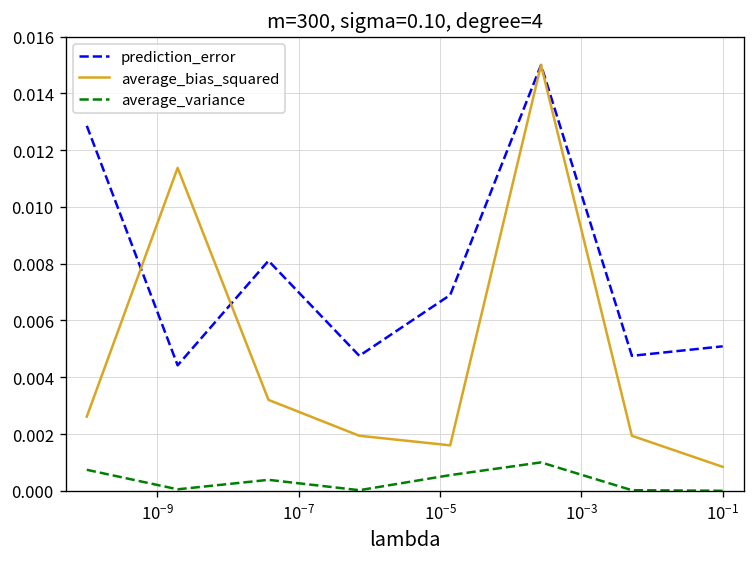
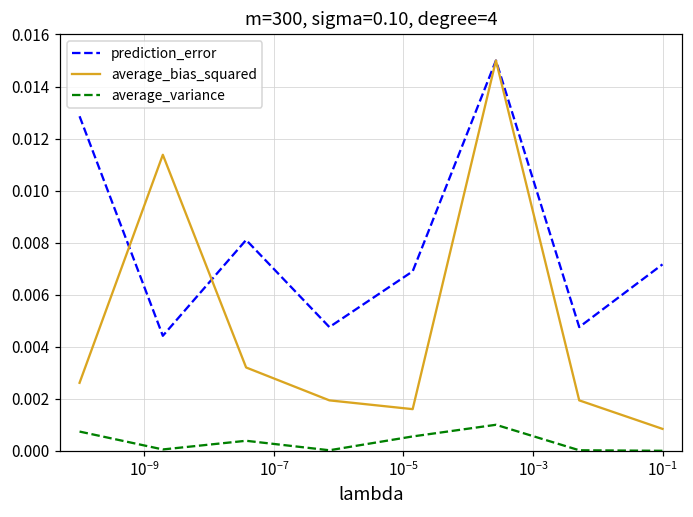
prediction_error, 10^-1: 0.0051 -> 0.0072
